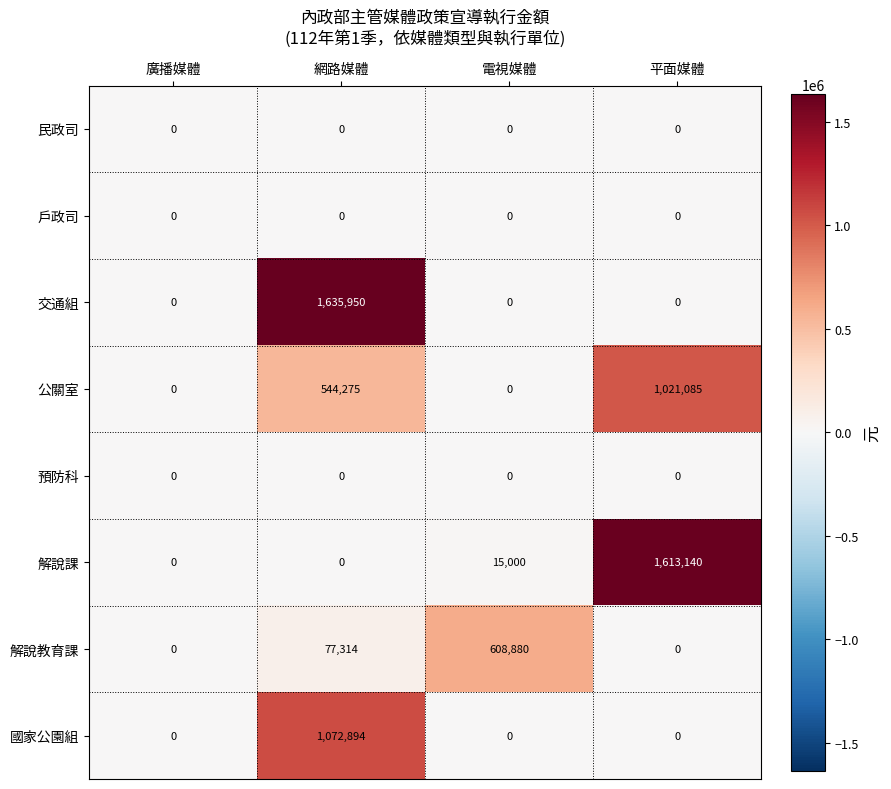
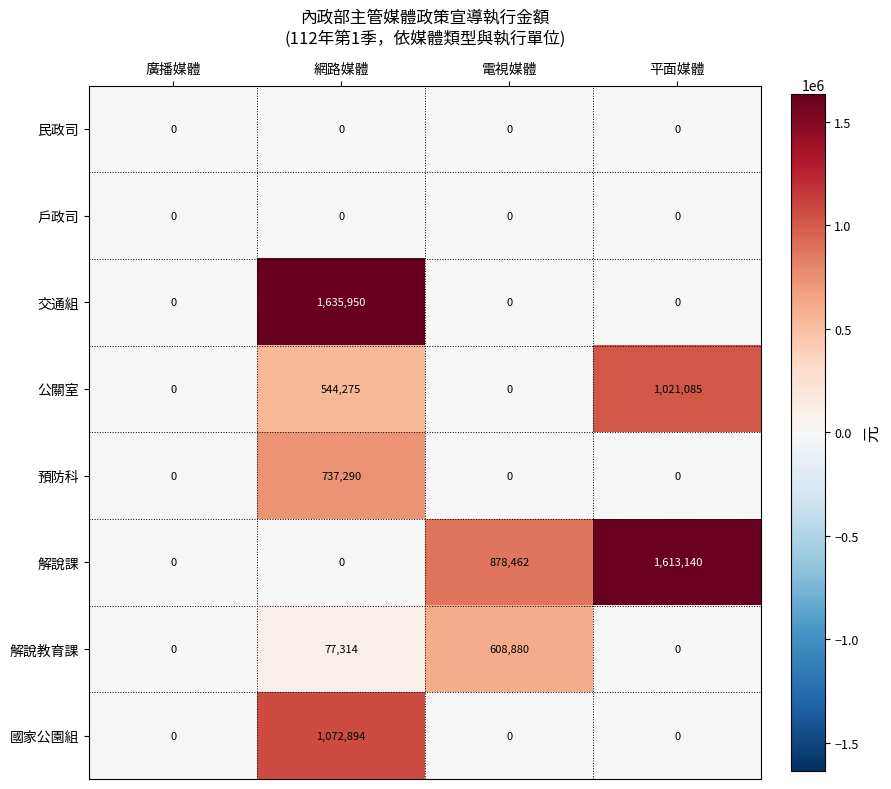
預防科, 網路媒體: 0 -> 737,290
解說課, 電視媒體: 15,000 -> 878,462
